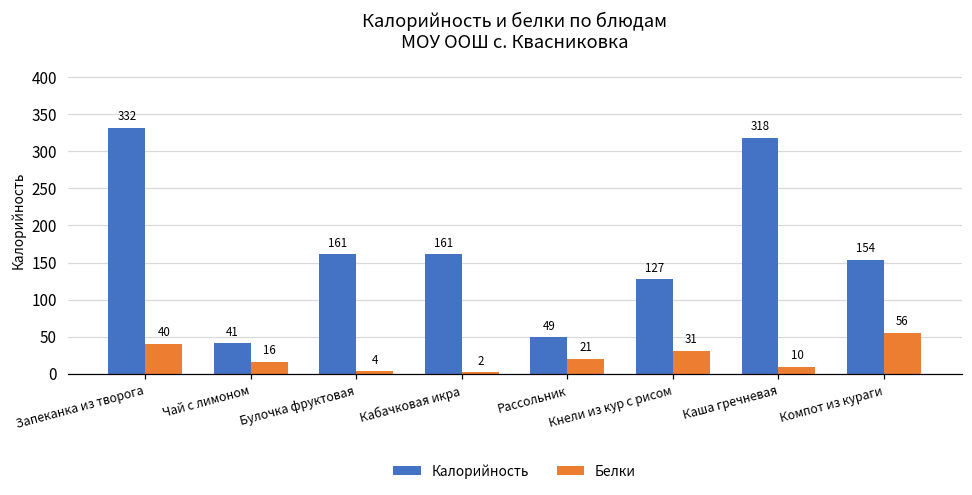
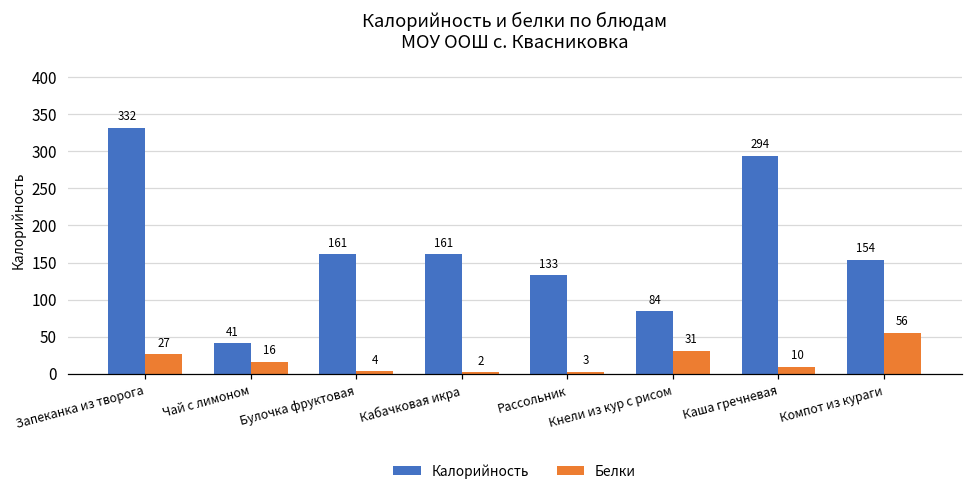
Белки, Запеканка из творога: 40 -> 27
Калорийность, Рассольник: 49 -> 133
Белки, Рассольник: 21 -> 3
Калорийность, Кнели из кур с рисом: 127 -> 84
Калорийность, Каша гречневая: 318 -> 294
